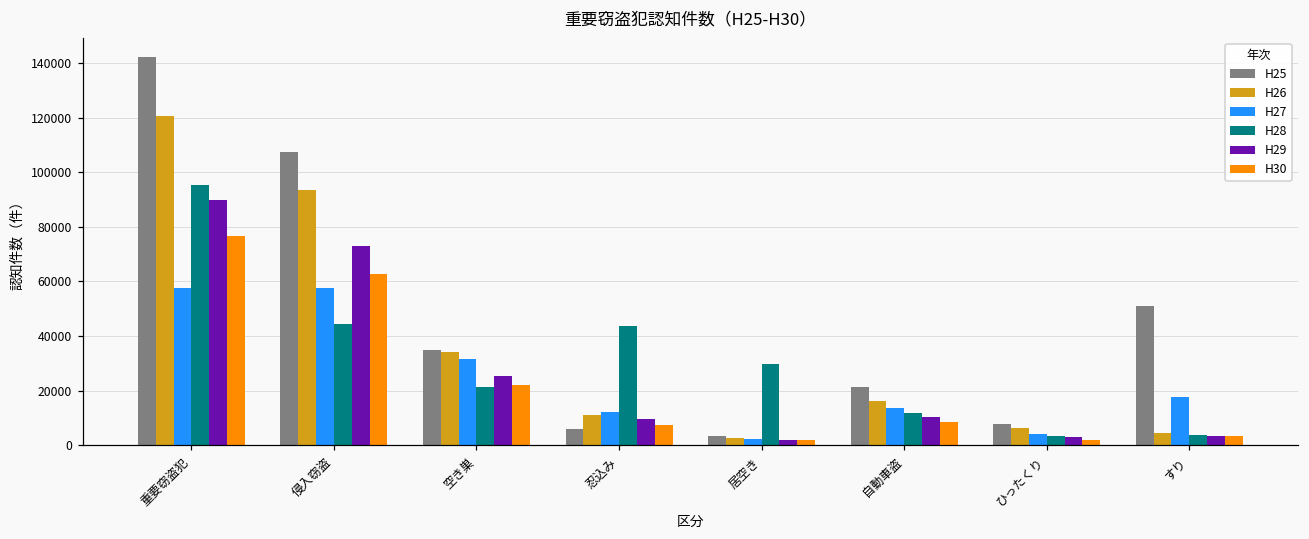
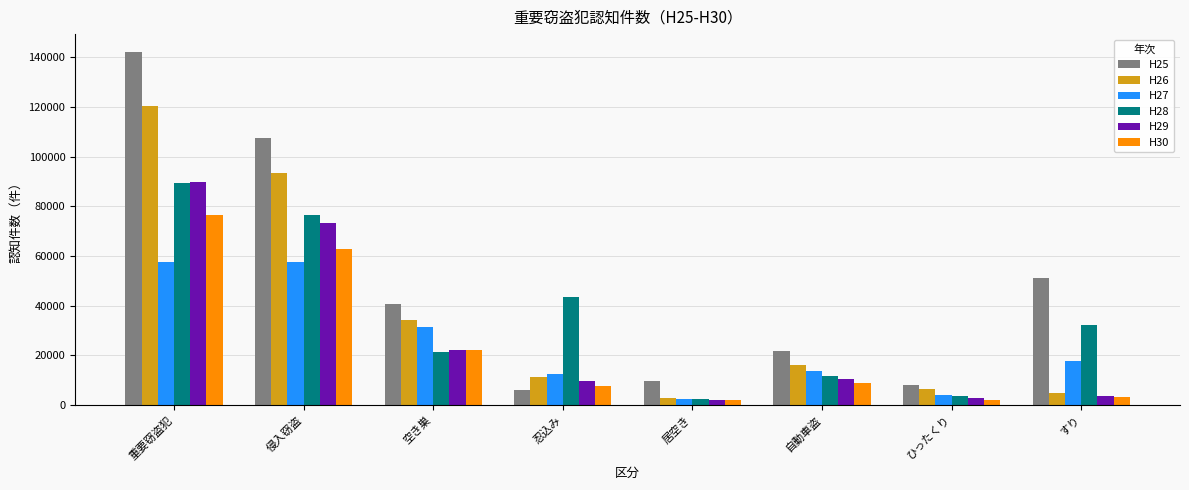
H28, 重要窃盗犯: 95000 -> 90000
H28, 侵入窃盗: 44000 -> 76000
H25, 空き巣: 35000 -> 41000
H29, 空き巣: 26000 -> 22000
H25, 居空き: 3000 -> 10000
H28, 居空き: 30000 -> 2000
H28, すり: 4000 -> 32000
